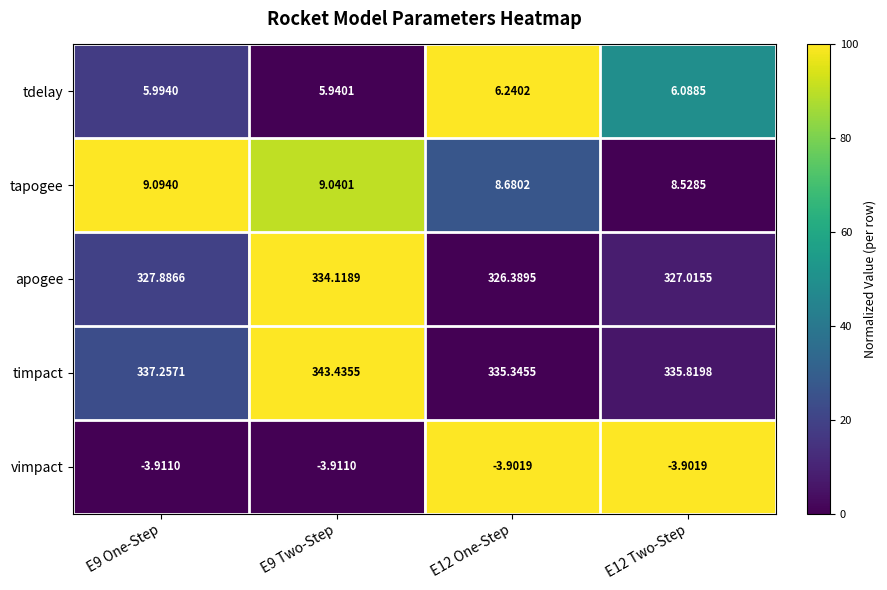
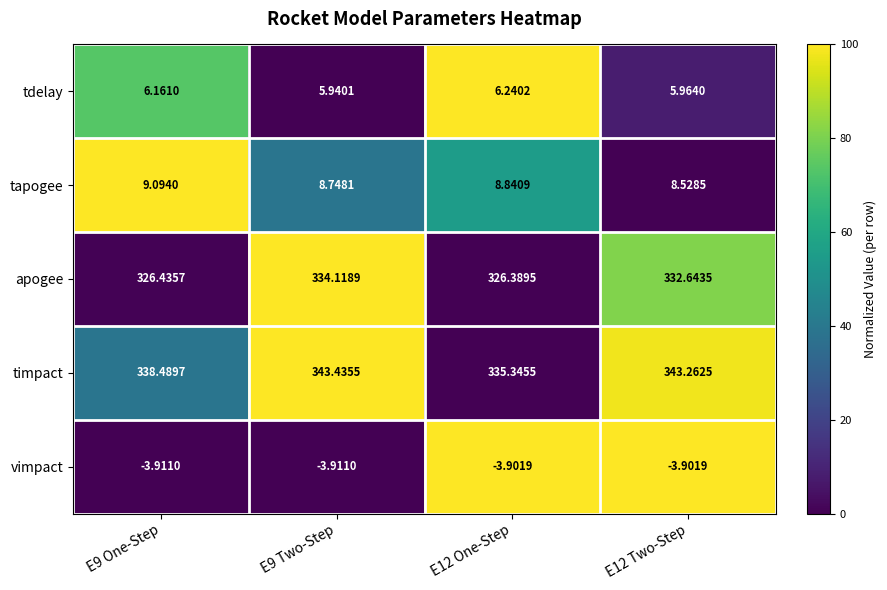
tdelay, E9 One-Step: 5.9940 -> 6.1610
tdelay, E12 Two-Step: 6.0885 -> 5.9640
tapogee, E9 Two-Step: 9.0401 -> 8.7481
tapogee, E12 One-Step: 8.6802 -> 8.8409
apogee, E9 One-Step: 327.8866 -> 326.4357
apogee, E12 Two-Step: 327.0155 -> 332.6435
timpact, E9 One-Step: 337.2571 -> 338.4897
timpact, E12 Two-Step: 335.8198 -> 343.2625
